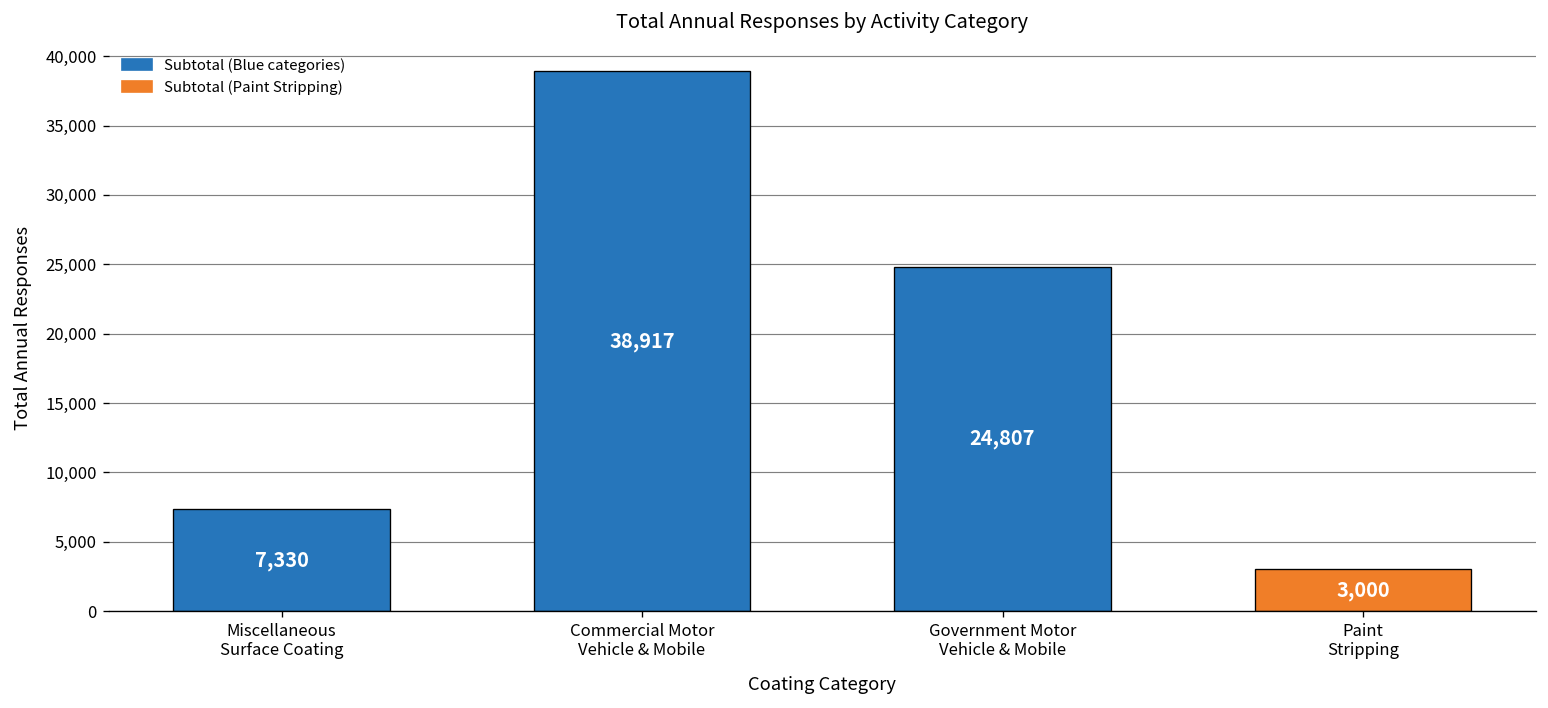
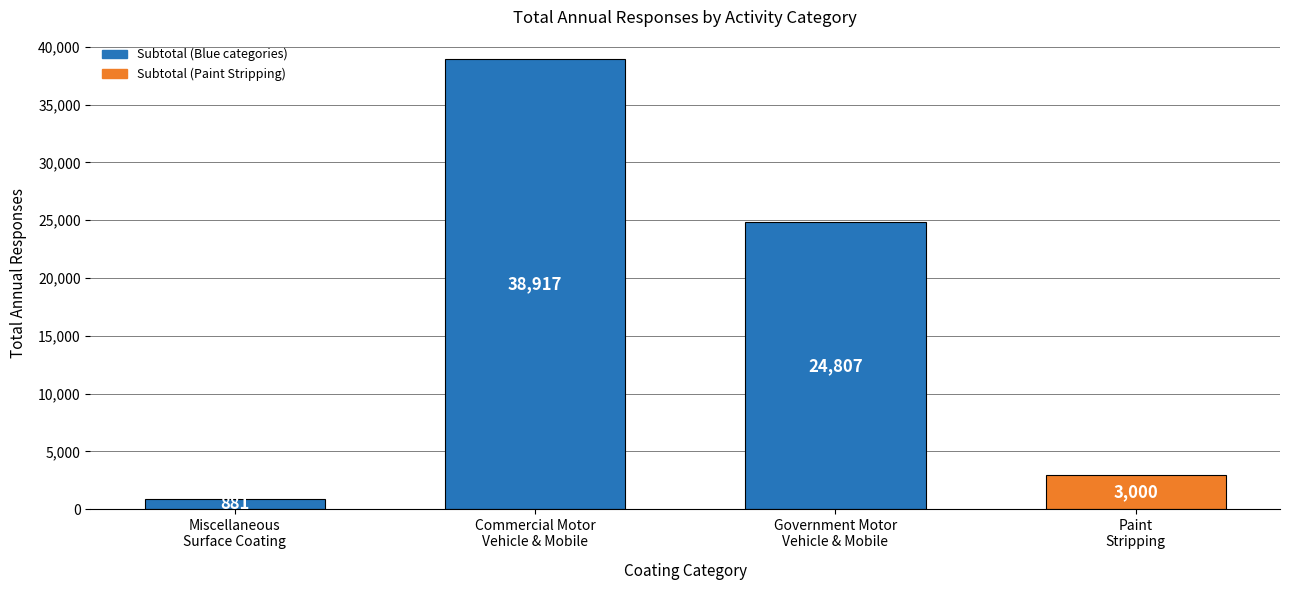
Miscellaneous Surface Coating: 7,300 -> 900
